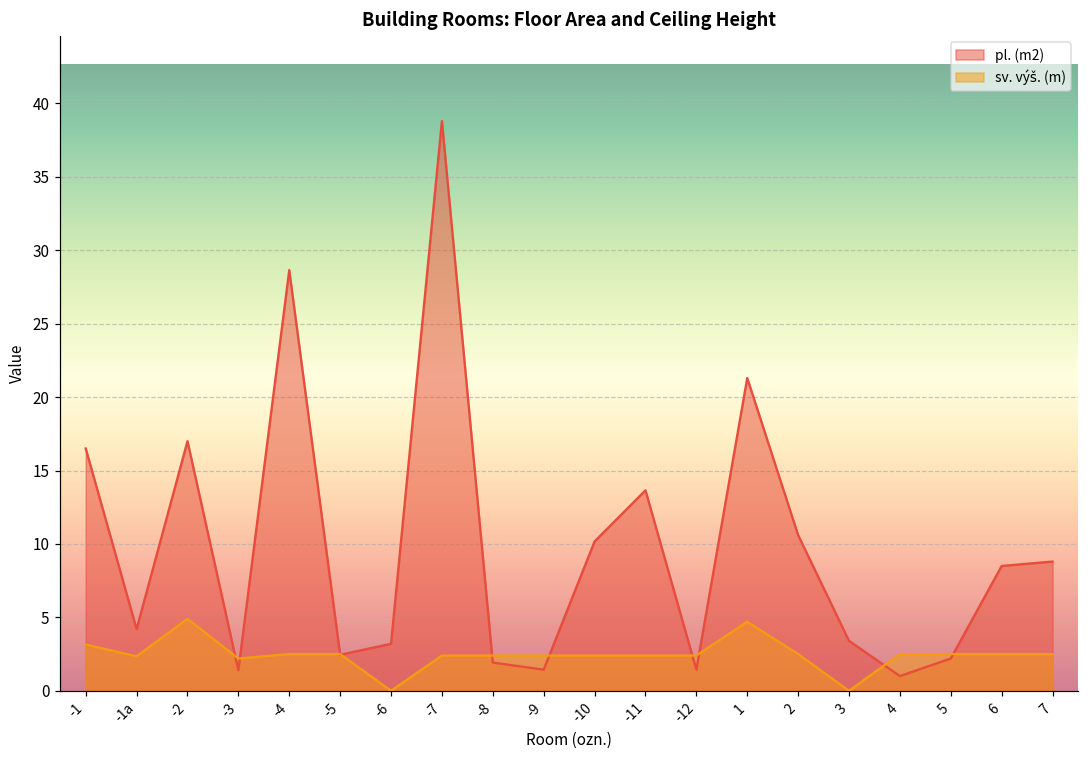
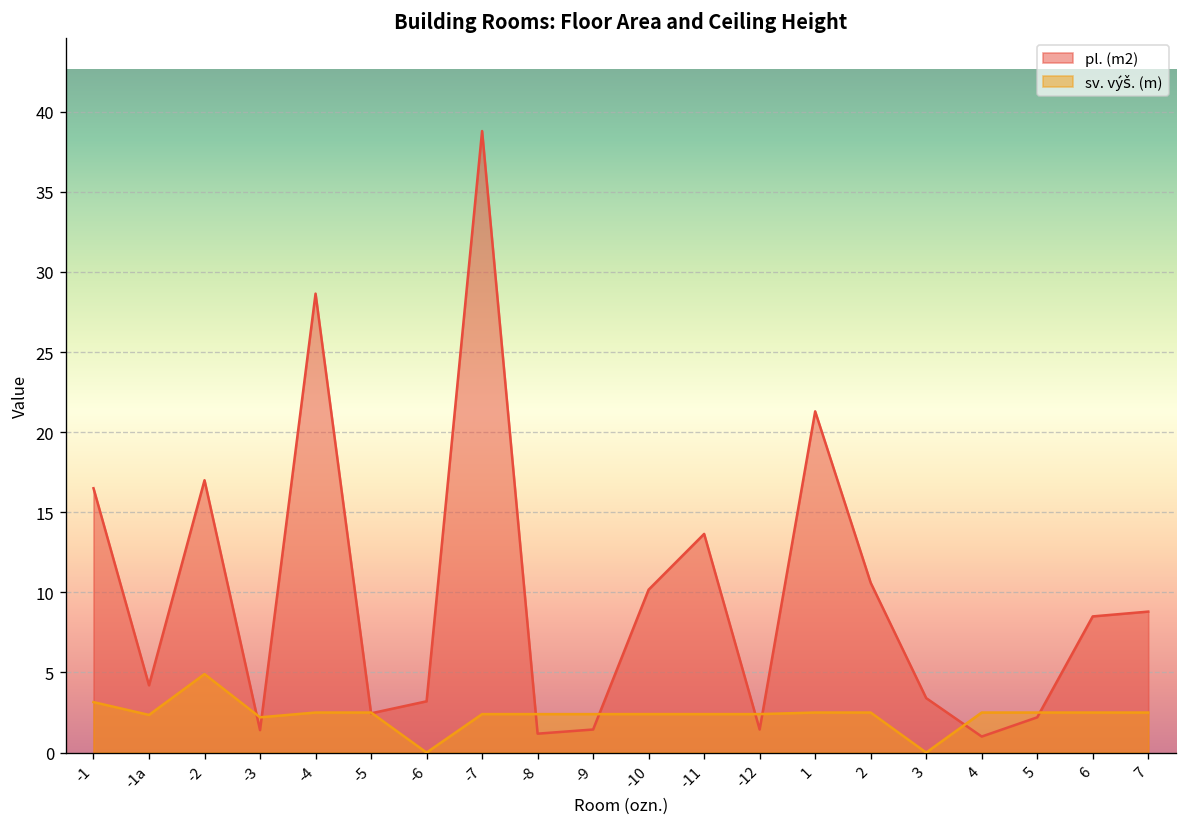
pl. (m2), -8: 1.9 -> 1.2
sv. výš. (m), 1: 4.7 -> 2.5
